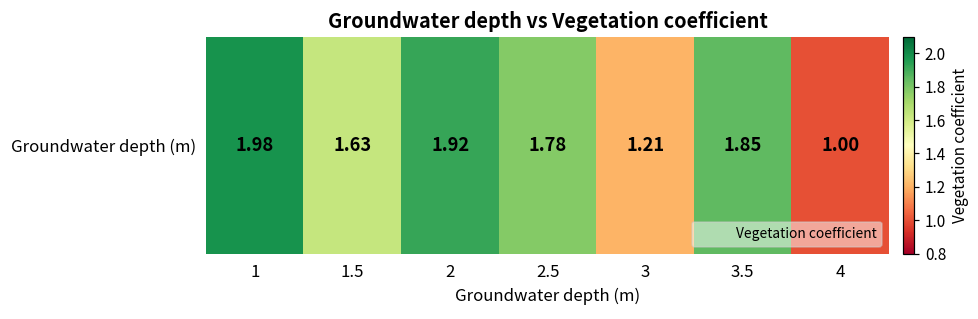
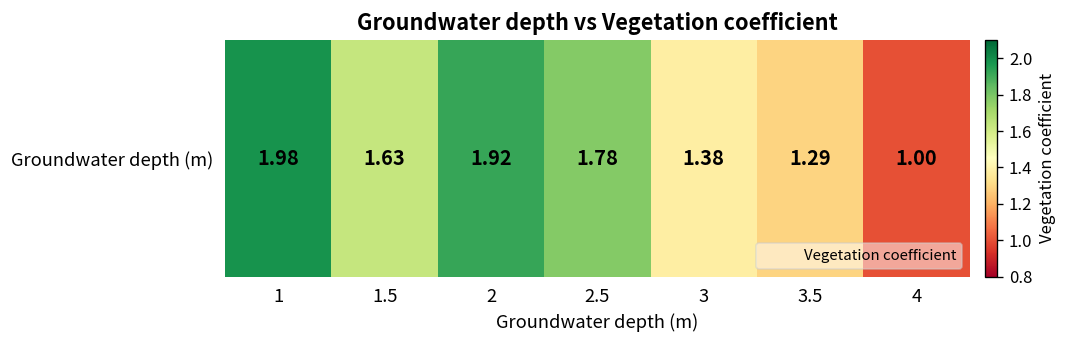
Groundwater depth (m), 3: 1.21 -> 1.38
Groundwater depth (m), 3.5: 1.85 -> 1.29
